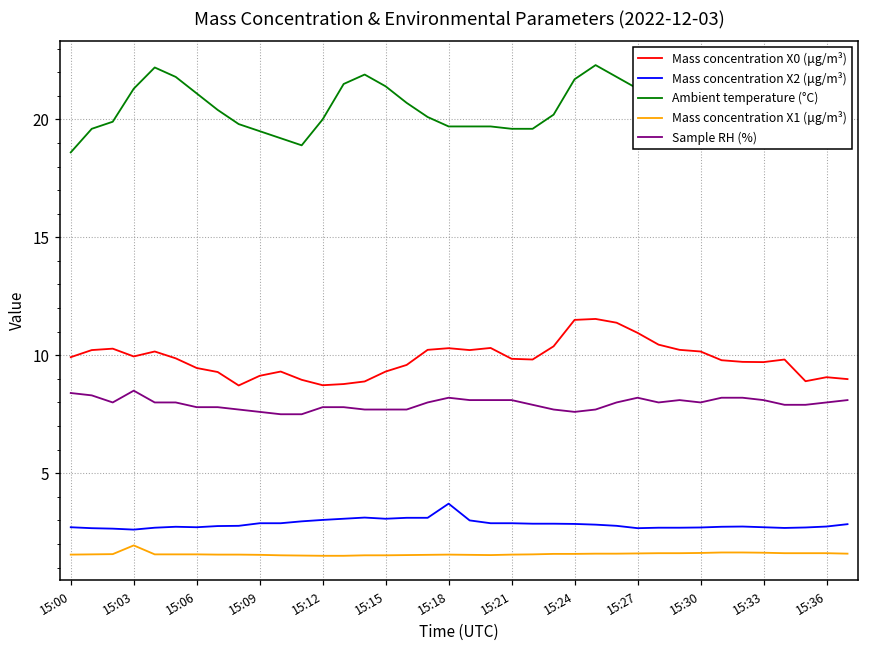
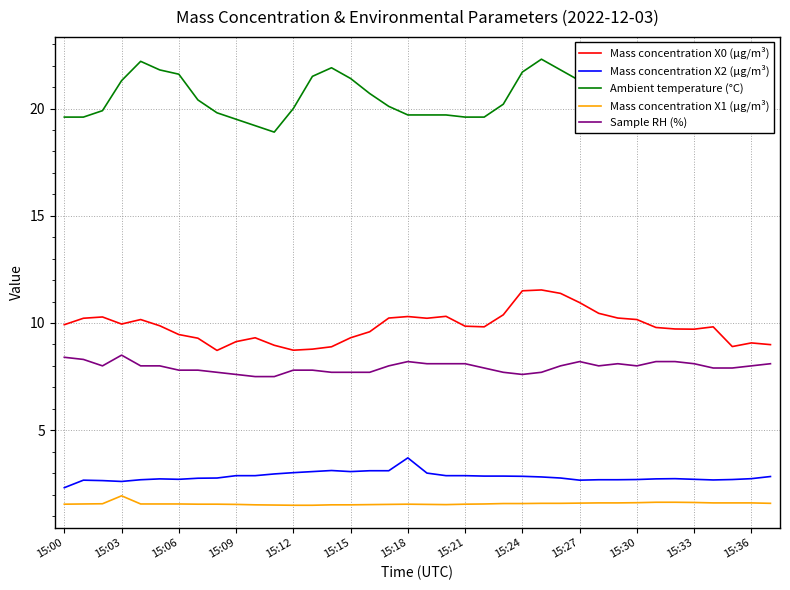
Mass concentration X2 (μg/m³), 15:00: 2.7 -> 2.3
Ambient temperature (°C), 15:00: 18.6 -> 19.6
Ambient temperature (°C), 15:06: 21.1 -> 21.6
